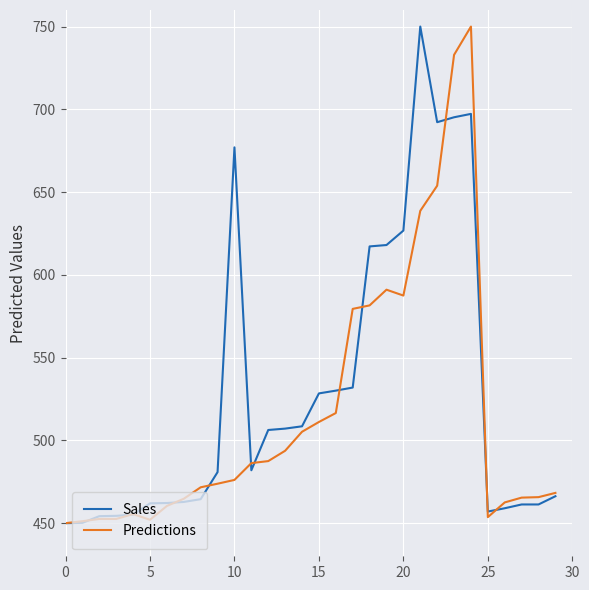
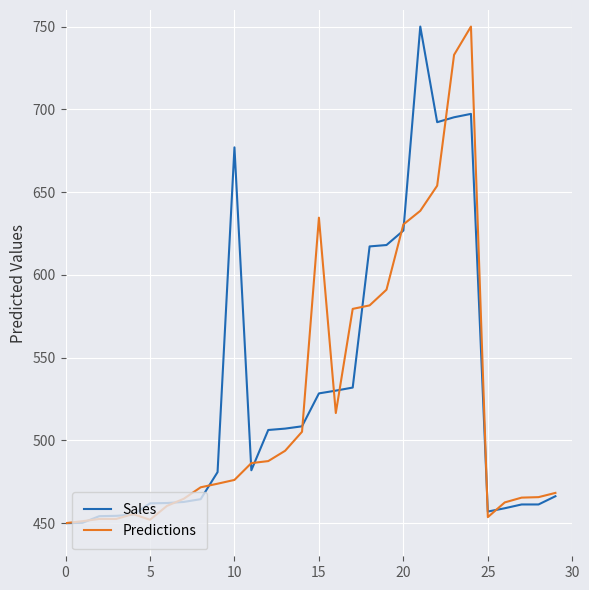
Predictions, 15: 511 -> 635
Predictions, 20: 587 -> 630
